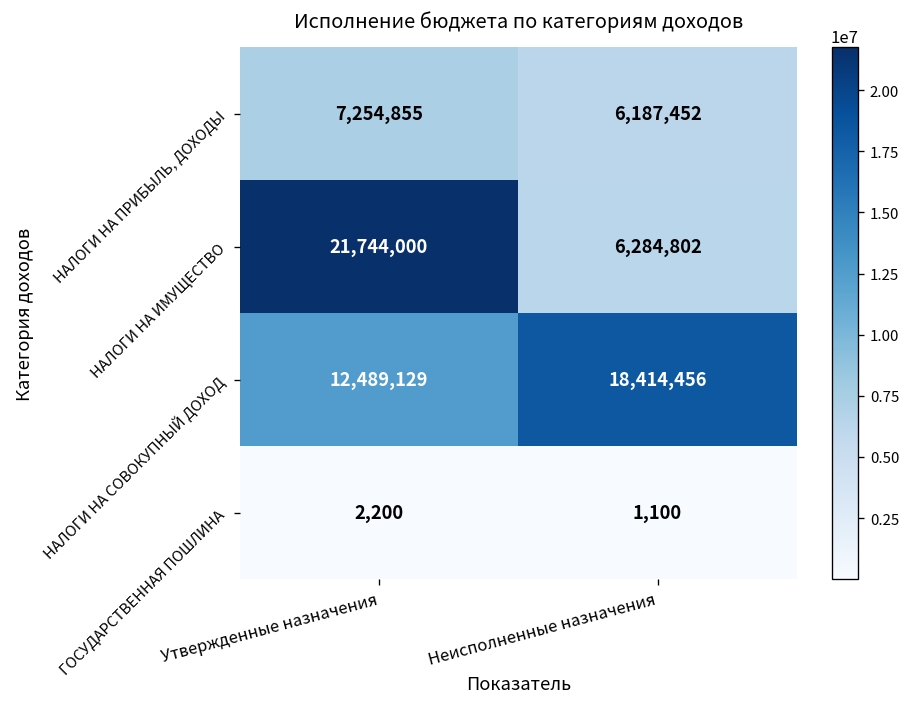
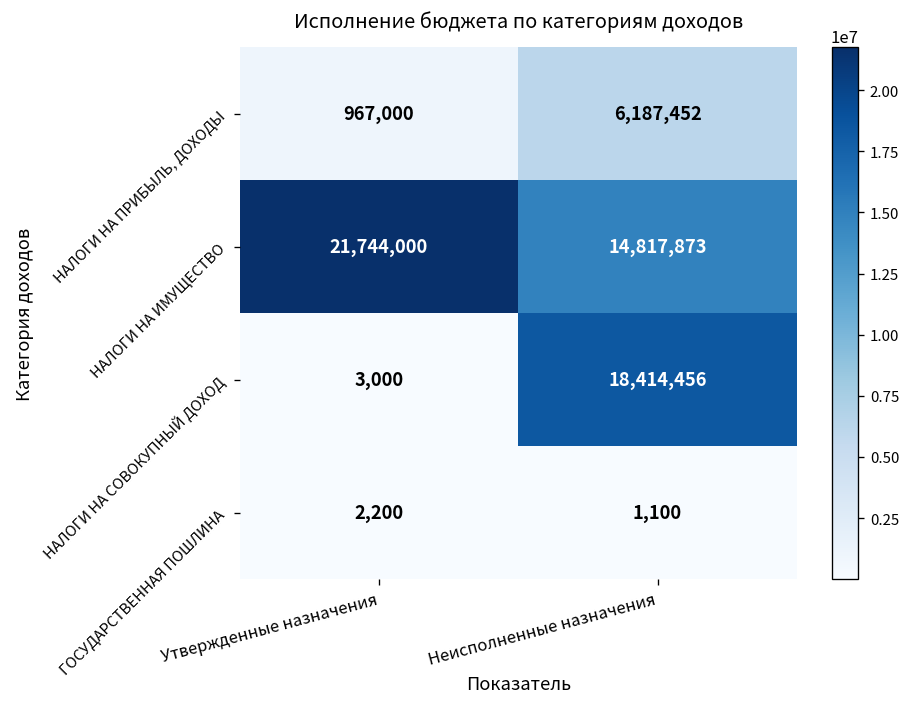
НАЛОГИ НА ПРИБЫЛЬ, ДОХОДЫ, Утвержденные назначения: 7,254,855 -> 967,000
НАЛОГИ НА ИМУЩЕСТВО, Неисполненные назначения: 6,284,802 -> 14,817,873
НАЛОГИ НА СОВОКУПНЫЙ ДОХОД, Утвержденные назначения: 12,489,129 -> 3,000
